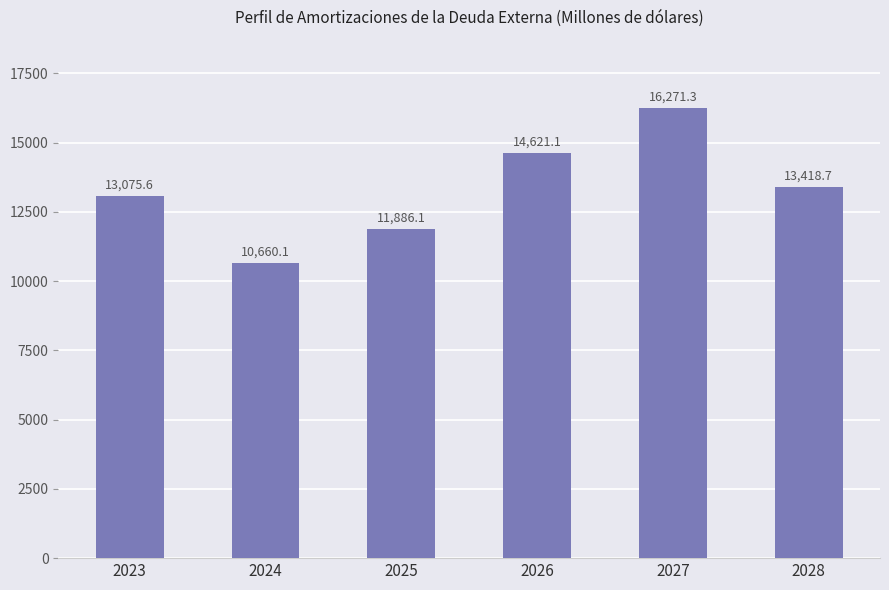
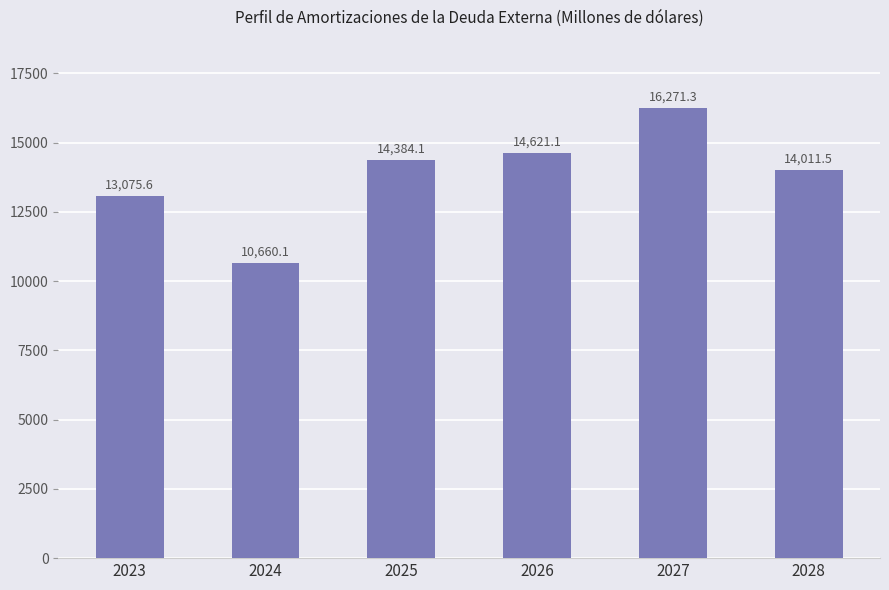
2025: 11,886.1 -> 14,384.1
2028: 13,418.7 -> 14,011.5
